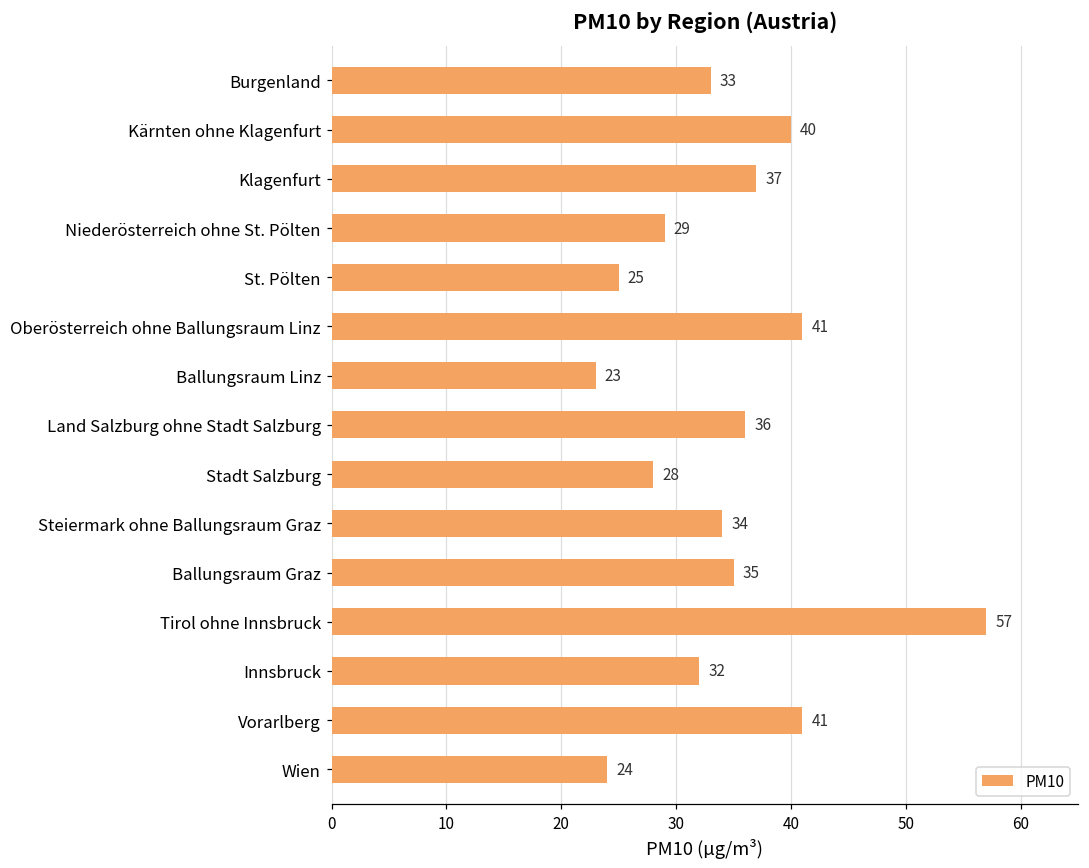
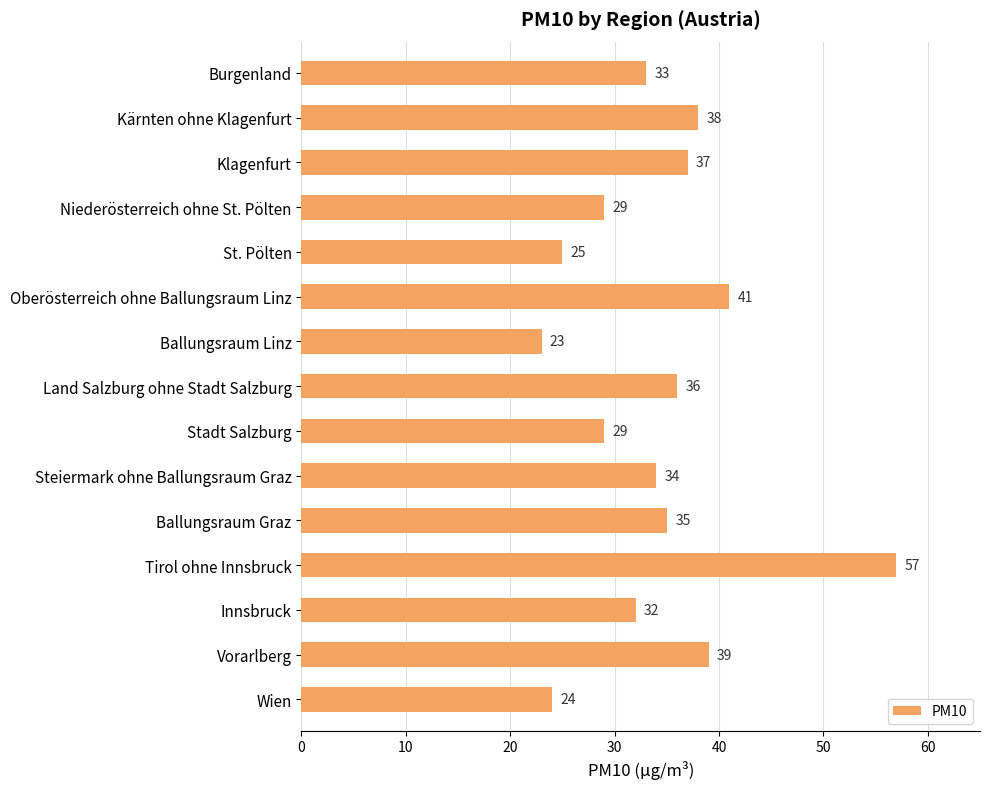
Kärnten ohne Klagenfurt: 40 -> 38
Stadt Salzburg: 28 -> 29
Vorarlberg: 41 -> 39
